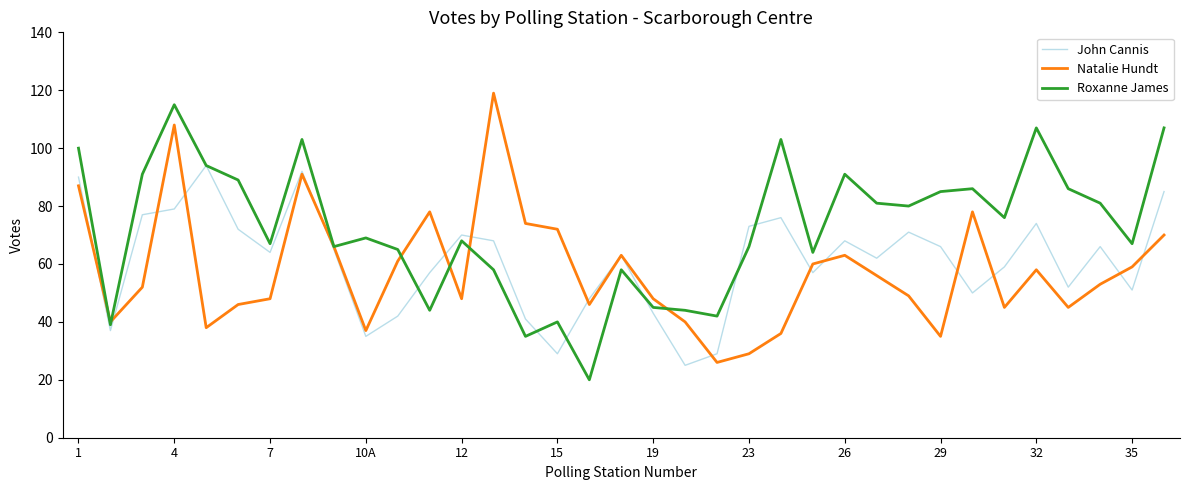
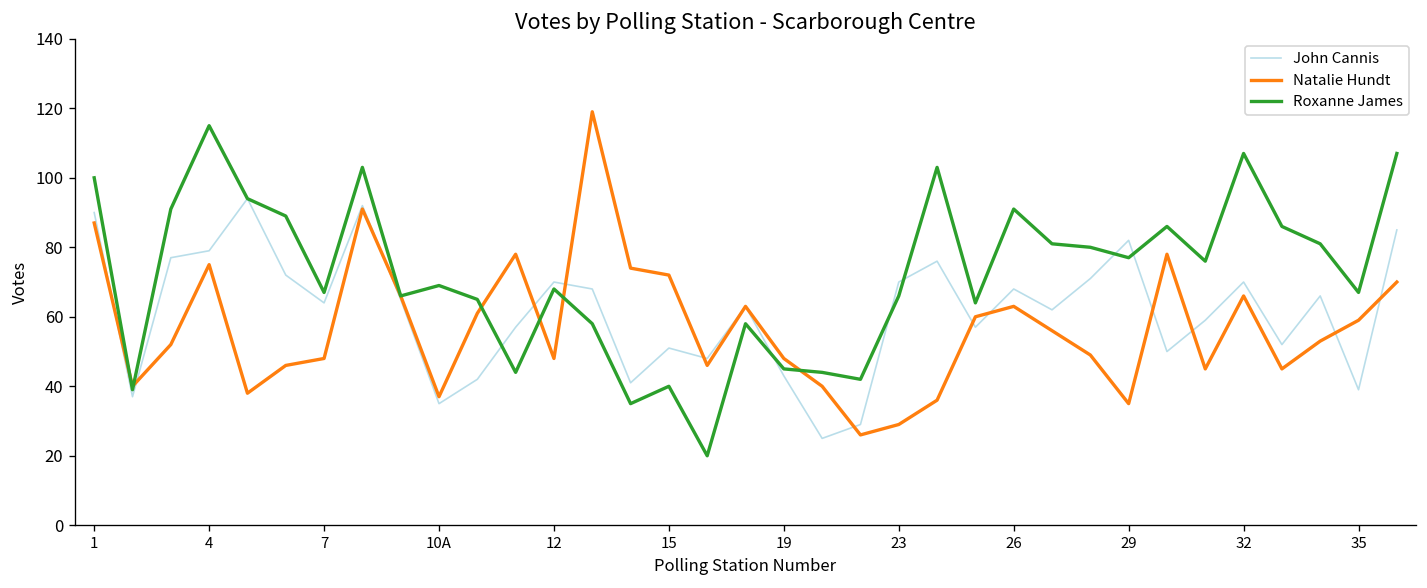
Natalie Hundt, 4: 108 -> 75
John Cannis, 15: 29 -> 51
John Cannis, 23: 73 -> 70
John Cannis, 29: 66 -> 82
Roxanne James, 29: 85 -> 77
John Cannis, 32: 74 -> 70
Natalie Hundt, 32: 58 -> 66
John Cannis, 35: 51 -> 39
